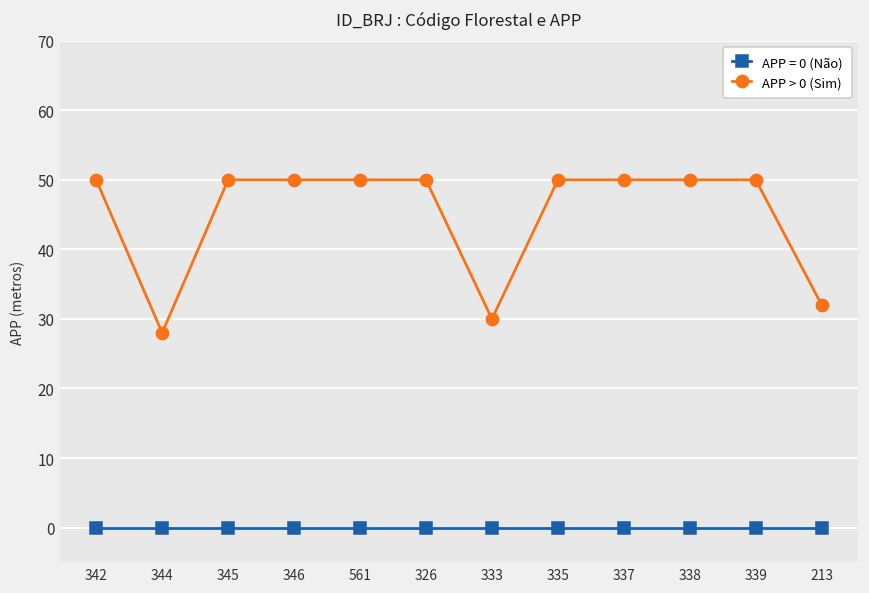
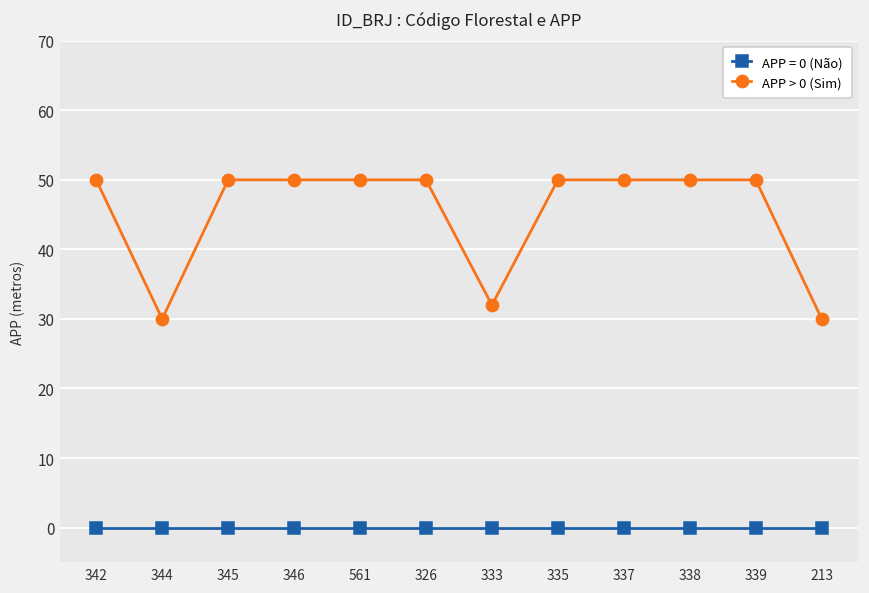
APP > 0 (Sim), 344: 28 -> 30
APP > 0 (Sim), 333: 30 -> 32
APP > 0 (Sim), 213: 32 -> 30
